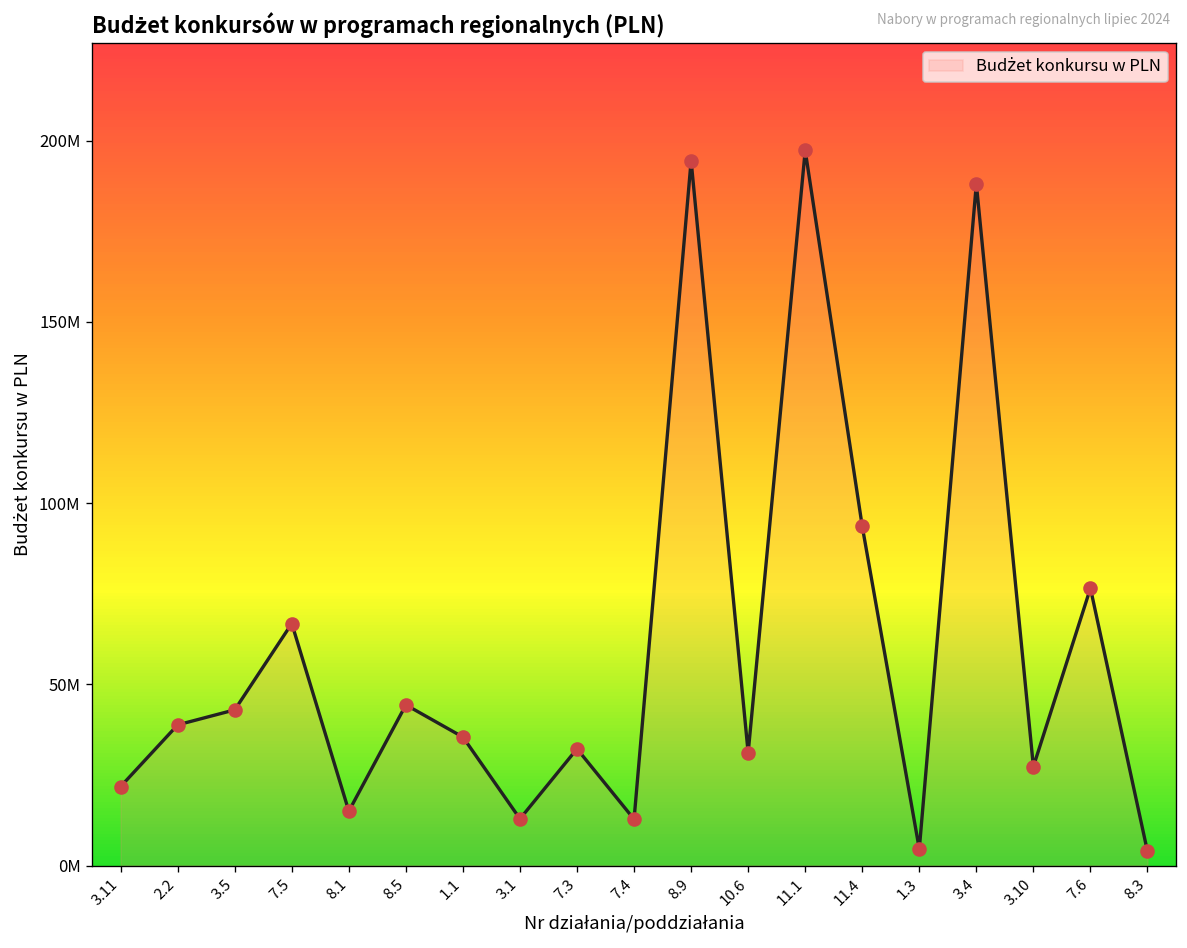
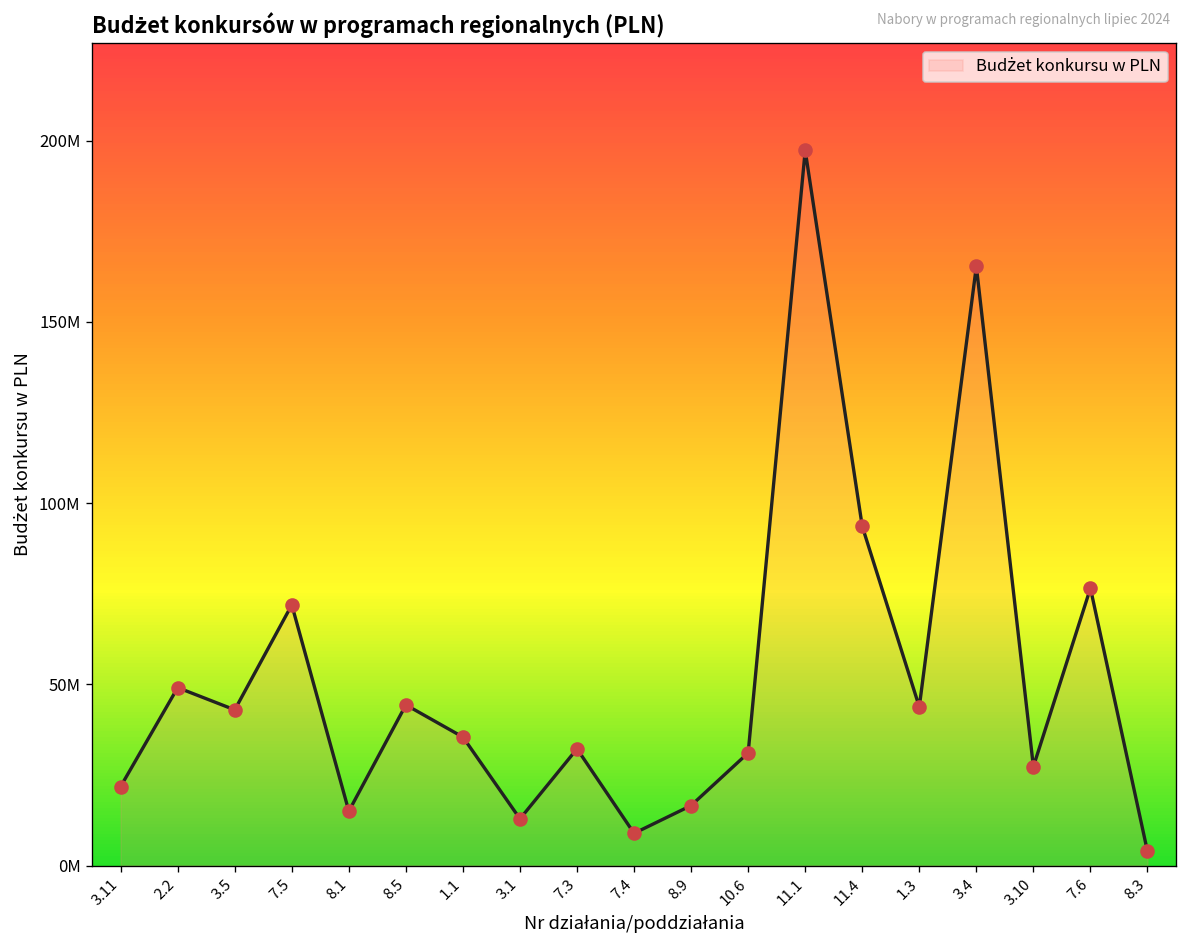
2.2: 39000000 -> 49000000
7.5: 67000000 -> 72000000
7.4: 13000000 -> 9000000
8.9: 194000000 -> 17000000
1.3: 5000000 -> 44000000
3.4: 188000000 -> 165000000
